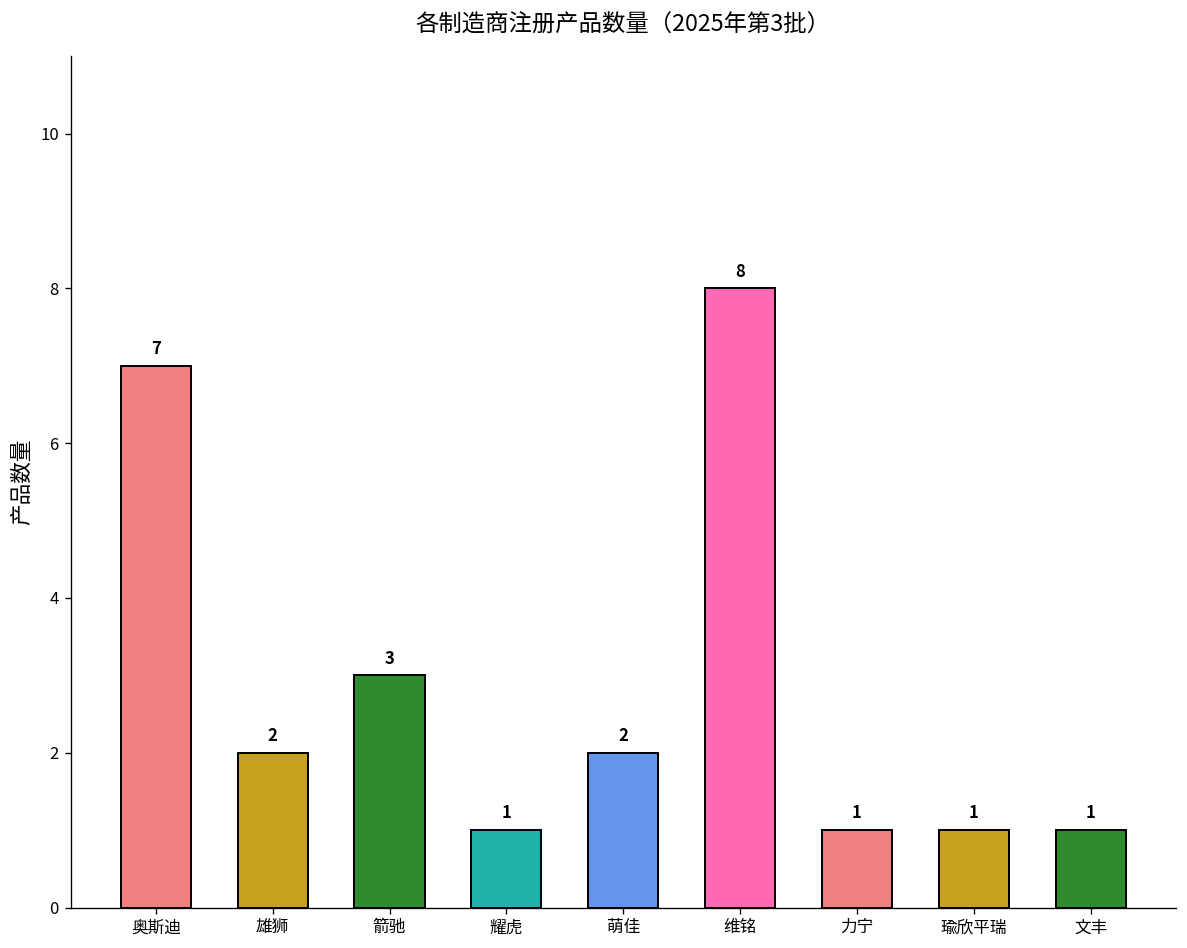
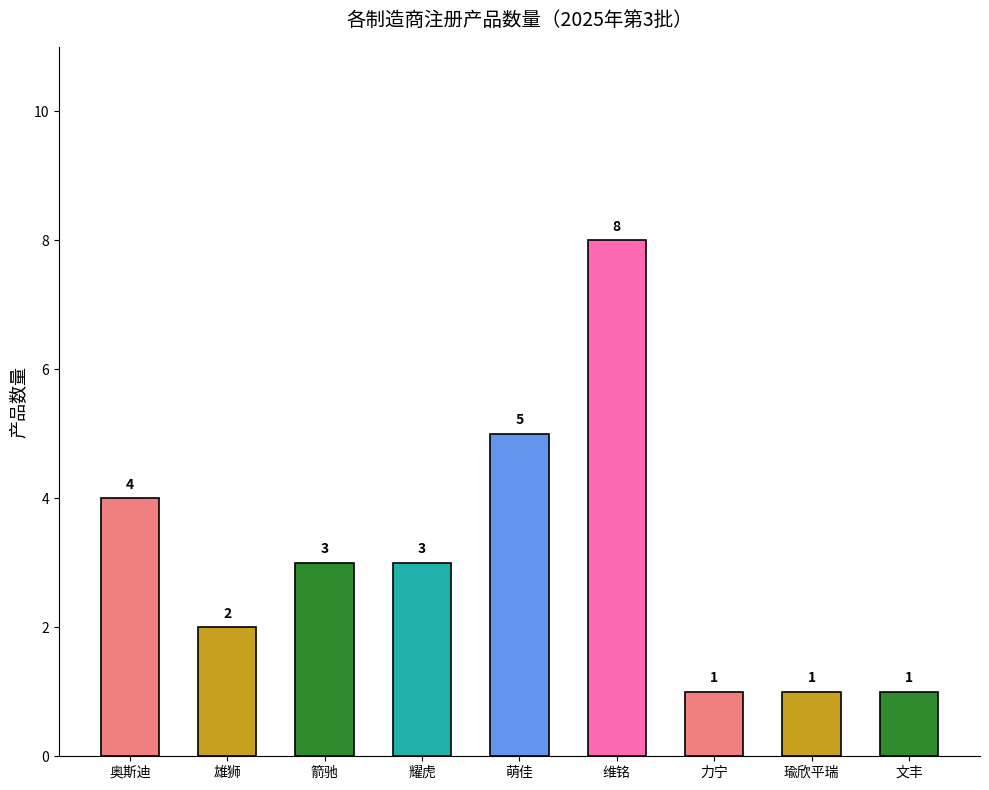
奥斯迪: 7 -> 4
耀虎: 1 -> 3
萌佳: 2 -> 5
